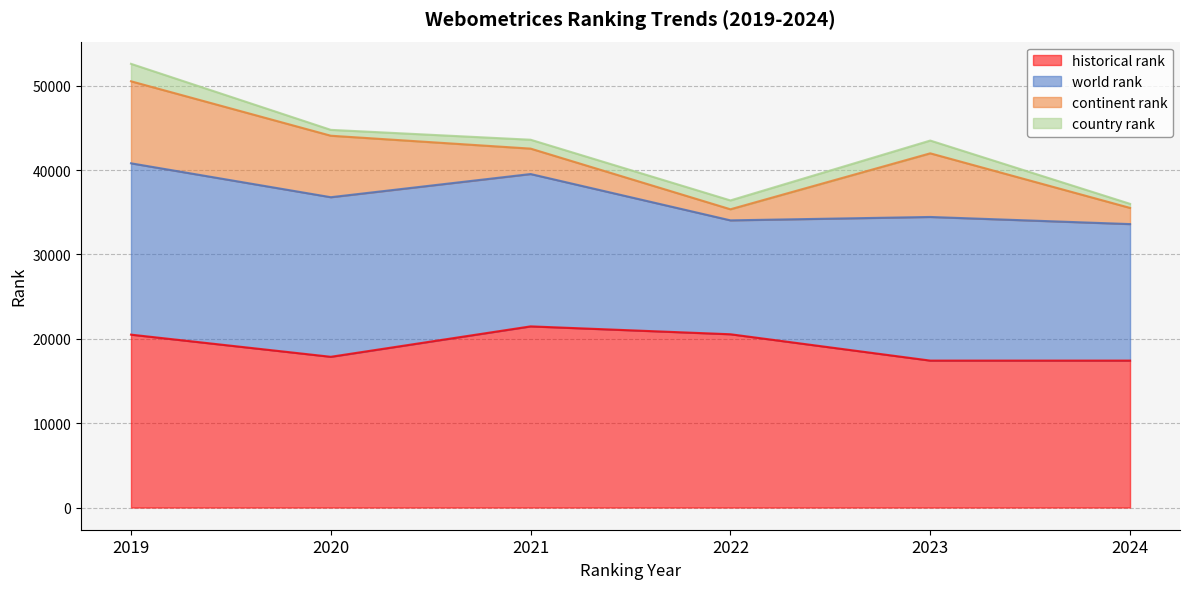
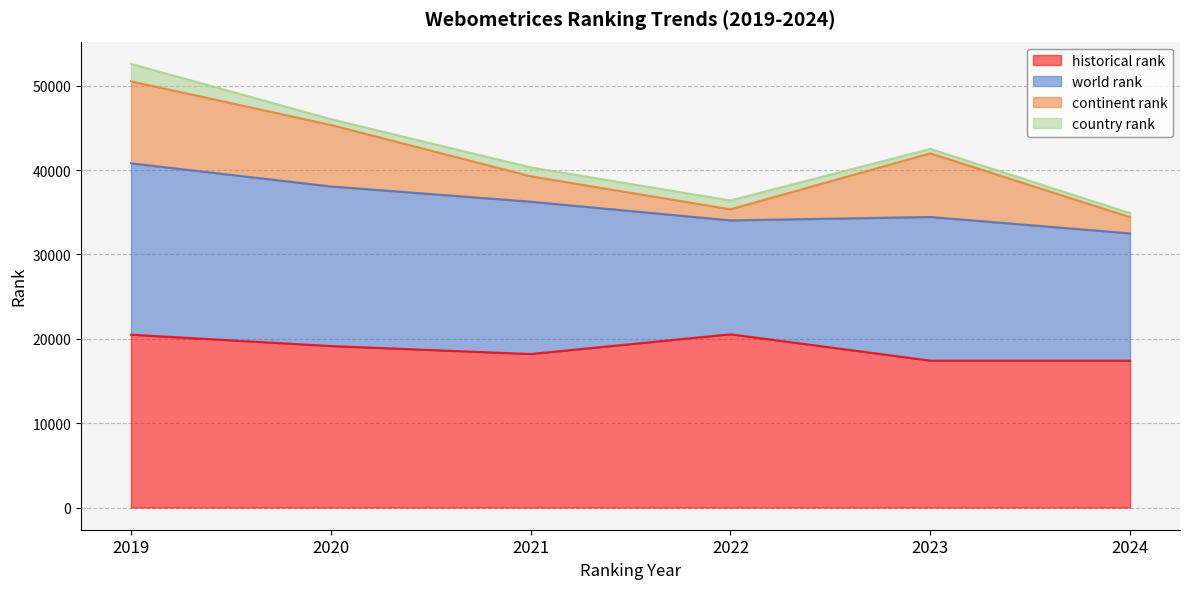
historical rank, 2020: 18000 -> 19000
historical rank, 2021: 21000 -> 18000
country rank, 2023: 2000 -> 1000
world rank, 2024: 16000 -> 15000
